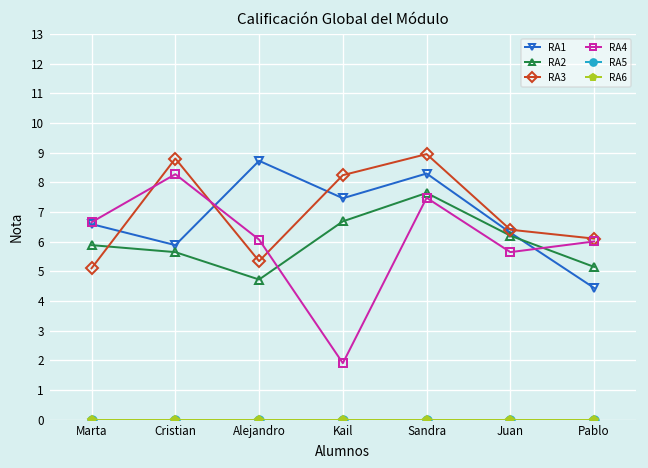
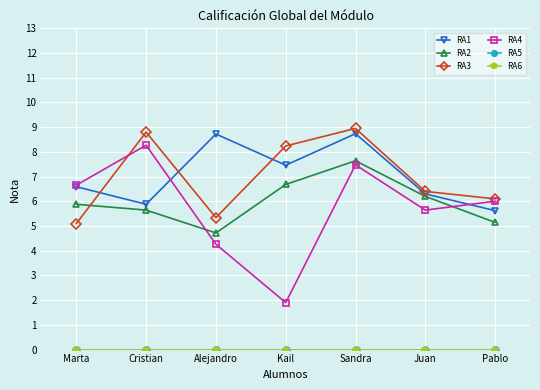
RA4, Alejandro: 6.1 -> 4.3
RA1, Sandra: 8.3 -> 8.7
RA1, Pablo: 4.4 -> 5.6
